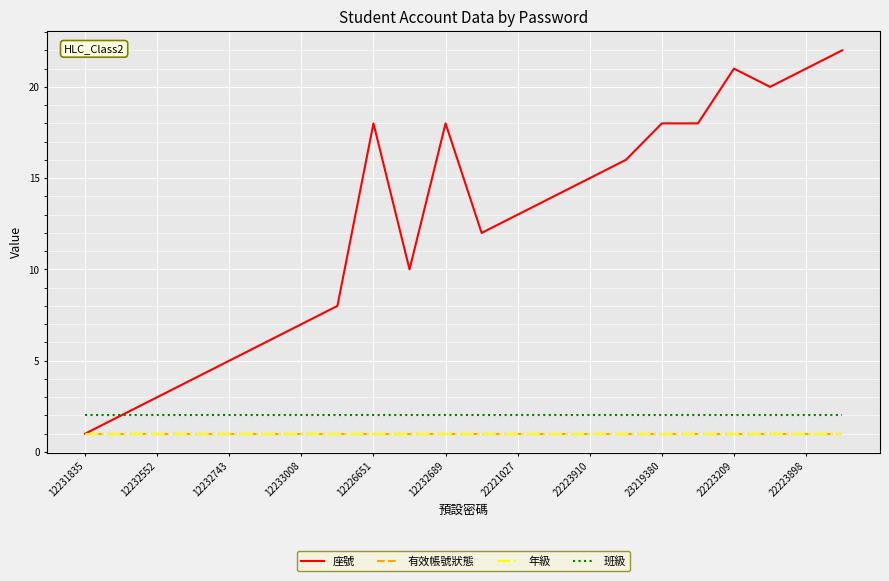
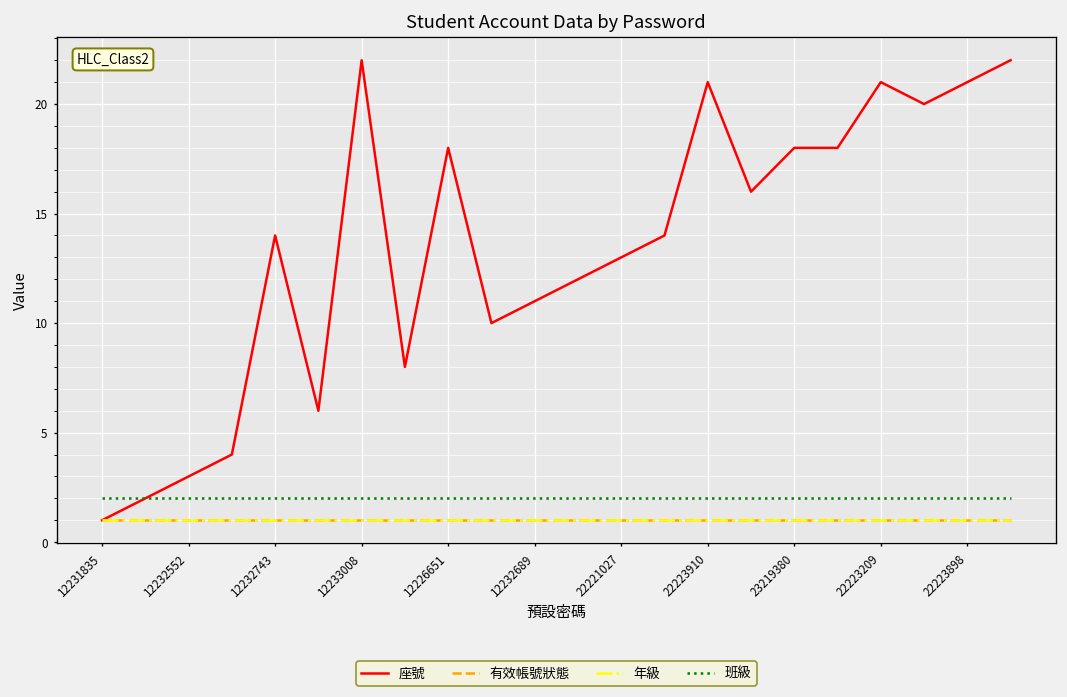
座號, 12232743: 5 -> 14
座號, 12233008: 7 -> 22
座號, 12232689: 18 -> 11
座號, 22223910: 15 -> 21
